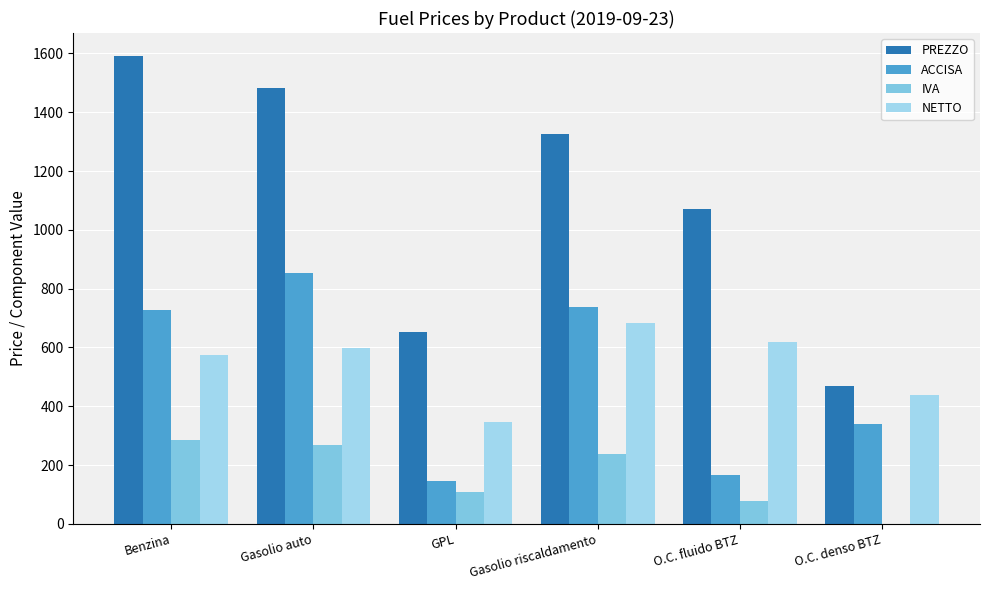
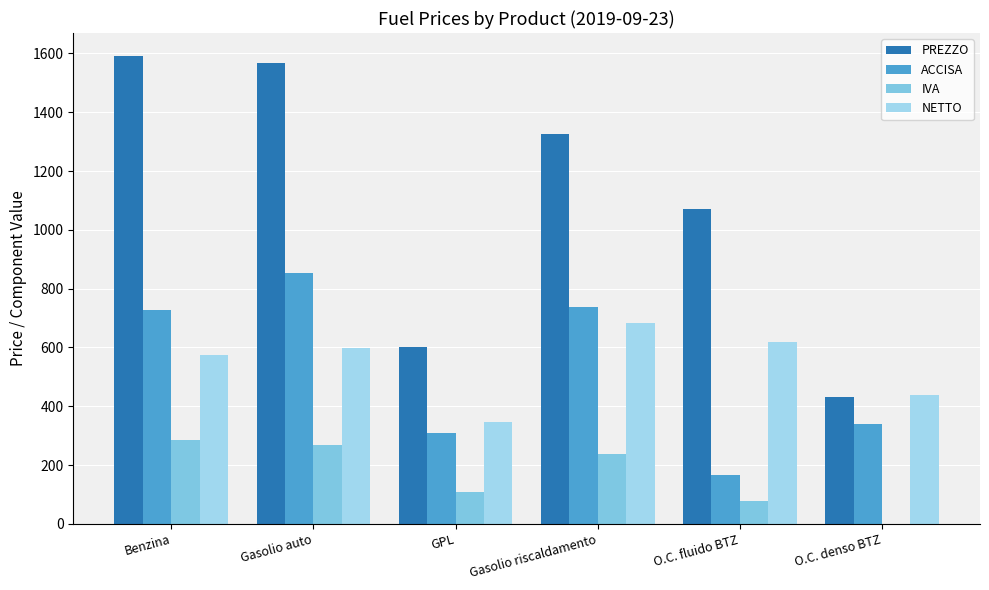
PREZZO, Gasolio auto: 1480 -> 1570
PREZZO, GPL: 650 -> 600
ACCISA, GPL: 150 -> 310
PREZZO, O.C. denso BTZ: 470 -> 430
